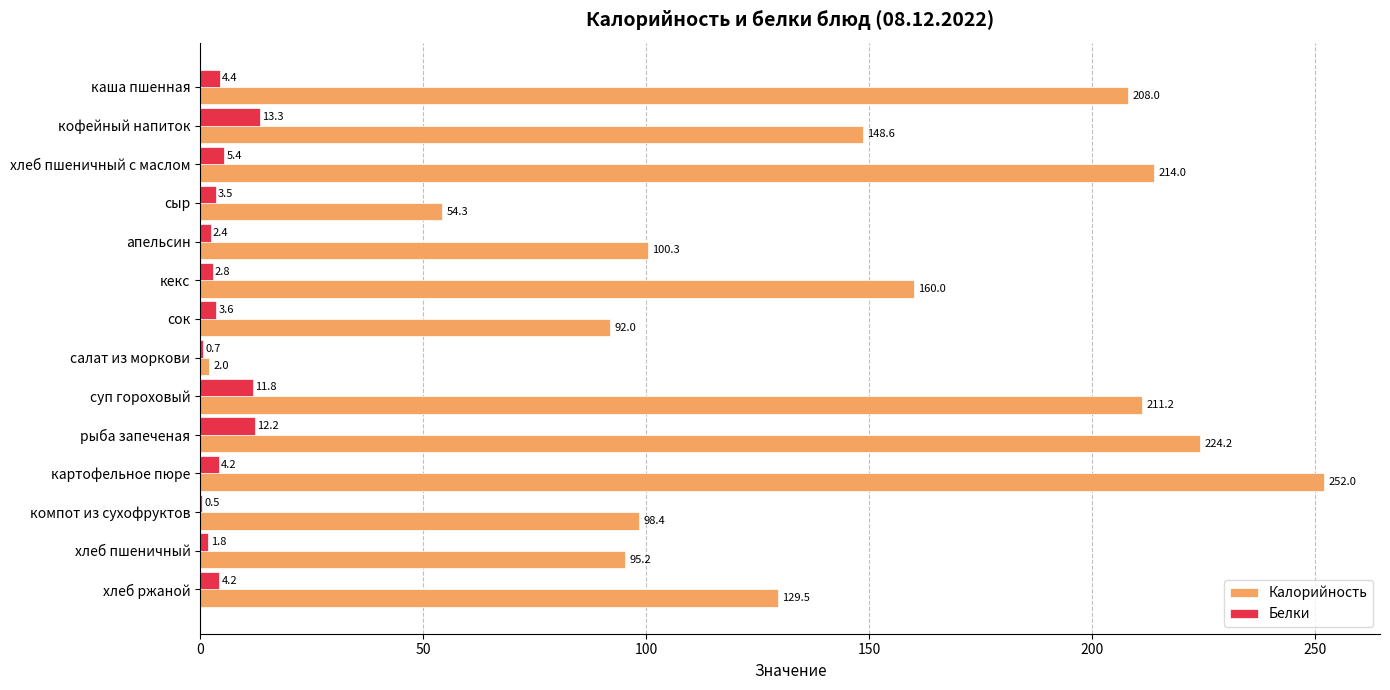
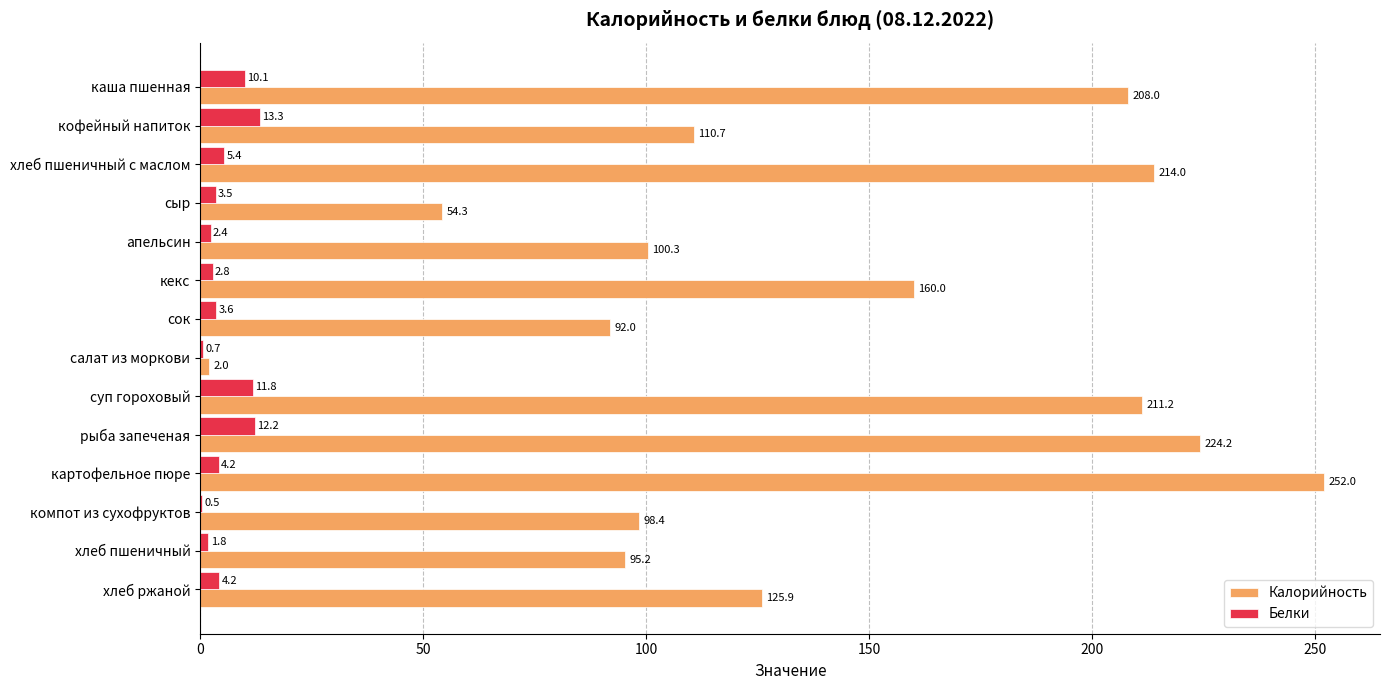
Белки, каша пшенная: 4.4 -> 10.1
Калорийность, кофейный напиток: 148.6 -> 110.7
Калорийность, хлеб ржаной: 129.5 -> 125.9
